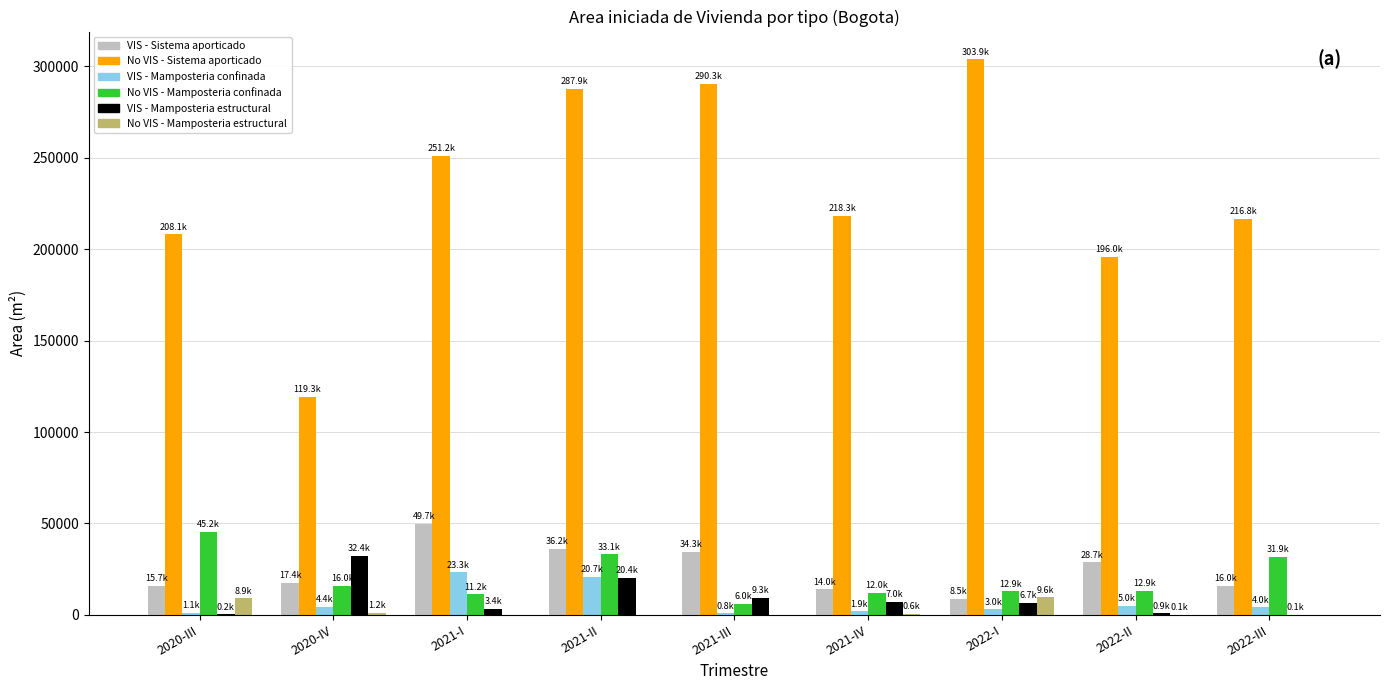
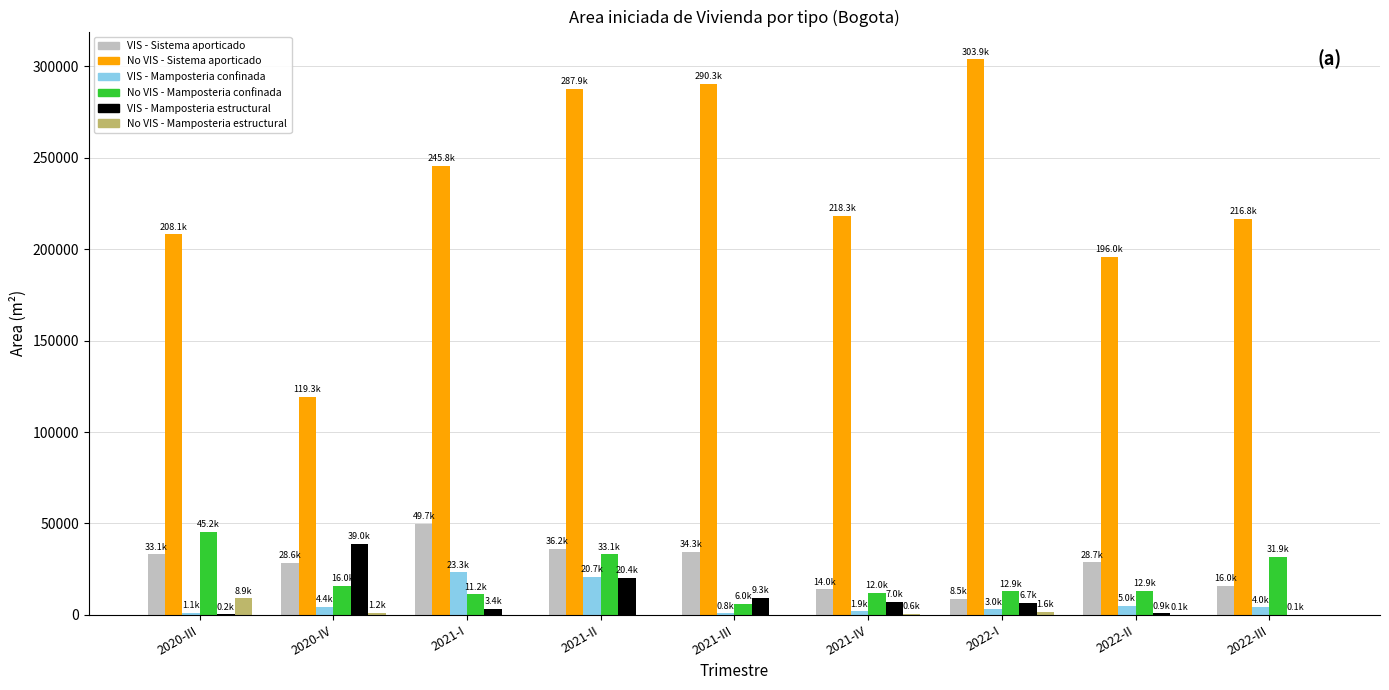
VIS - Sistema aporticado, 2020-III: 15.7k -> 33.1k
VIS - Sistema aporticado, 2020-IV: 17.4k -> 28.6k
VIS - Mamposteria estructural, 2020-IV: 32.4k -> 39.0k
No VIS - Sistema aporticado, 2021-I: 251.2k -> 245.8k
No VIS - Mamposteria estructural, 2022-I: 9.6k -> 1.6k
